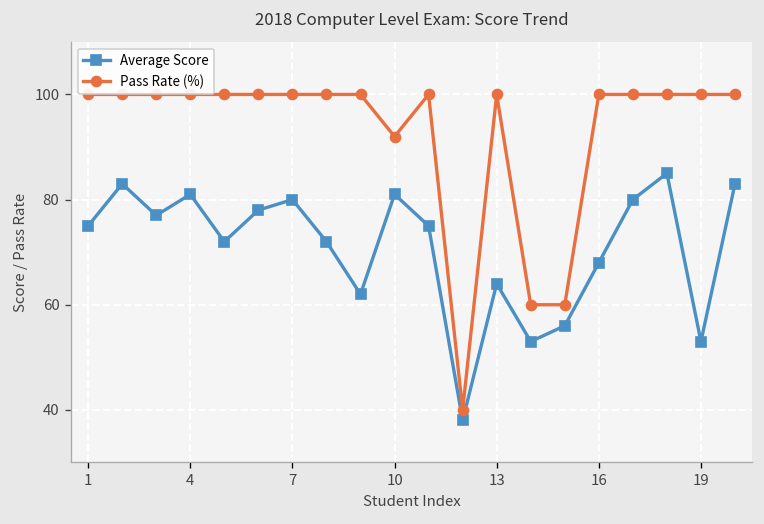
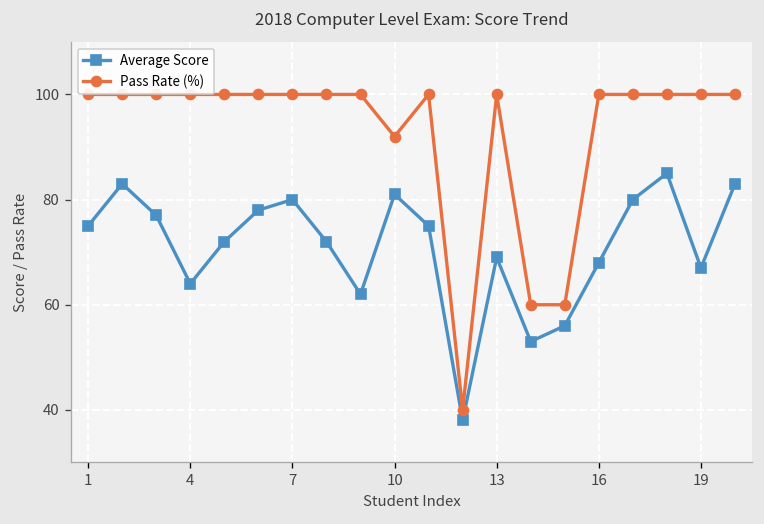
Average Score, 4: 81 -> 64
Average Score, 13: 64 -> 69
Average Score, 19: 53 -> 67
